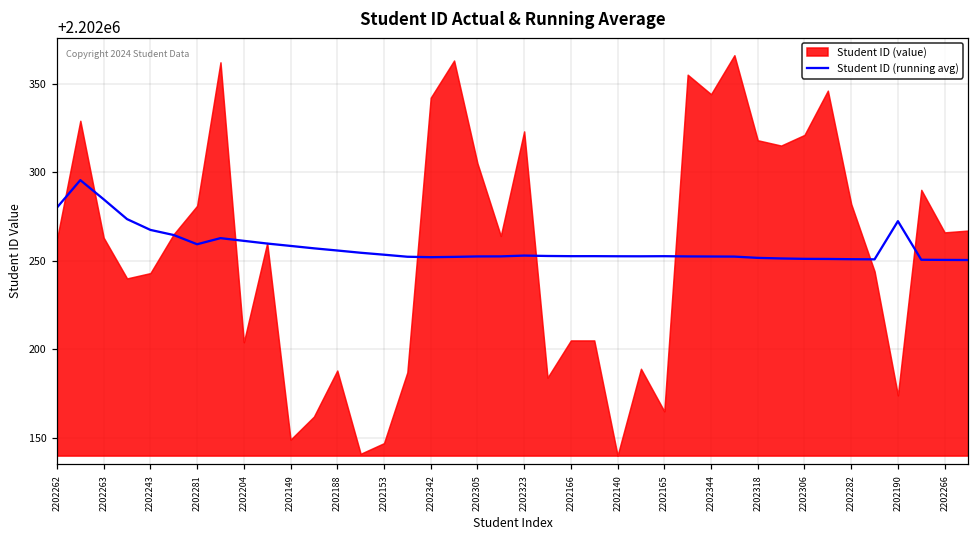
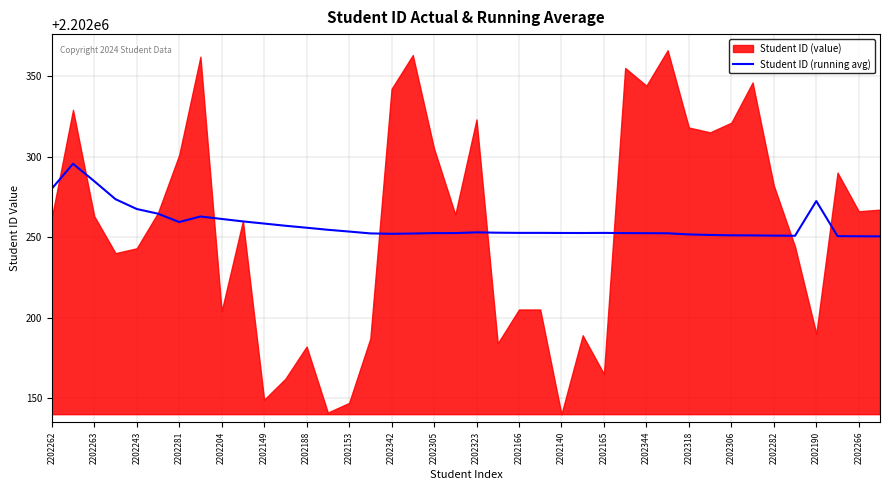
Student ID (value), 2202281: 2202281 -> 2202301
Student ID (value), 2202188: 2202188 -> 2202182
Student ID (value), 2202190: 2202174 -> 2202190
